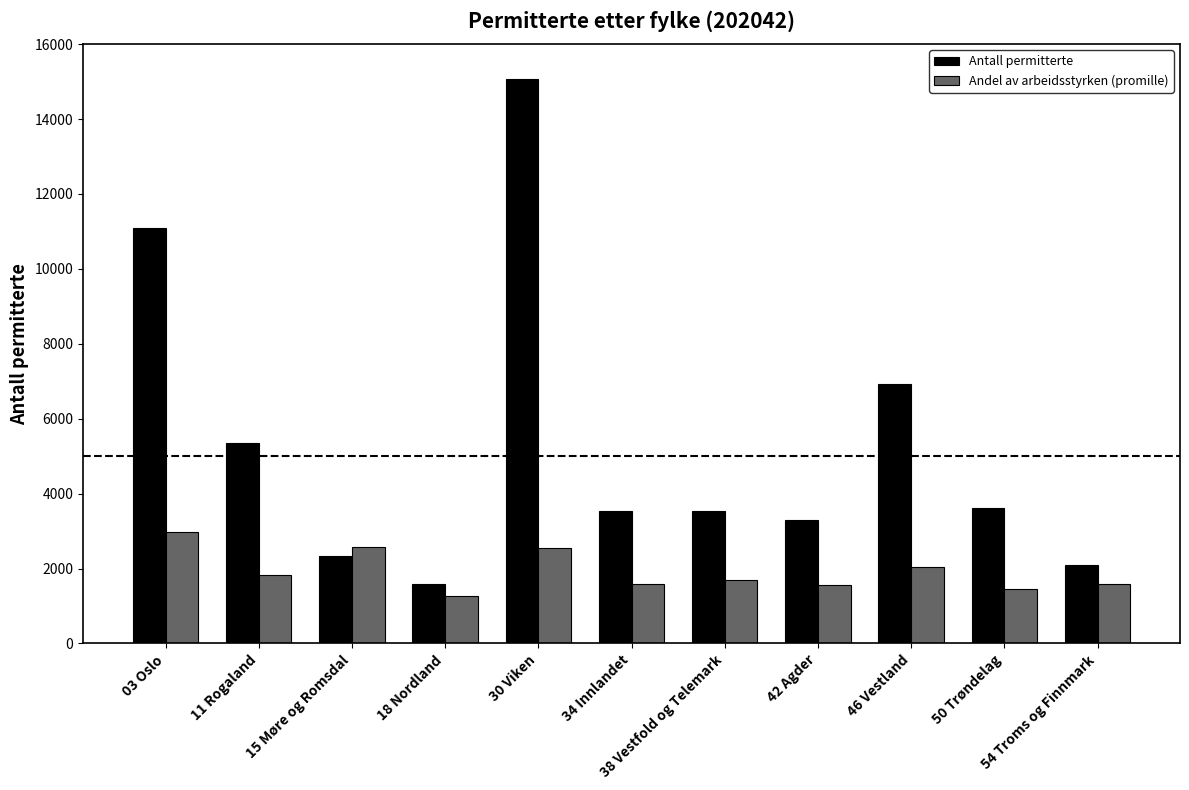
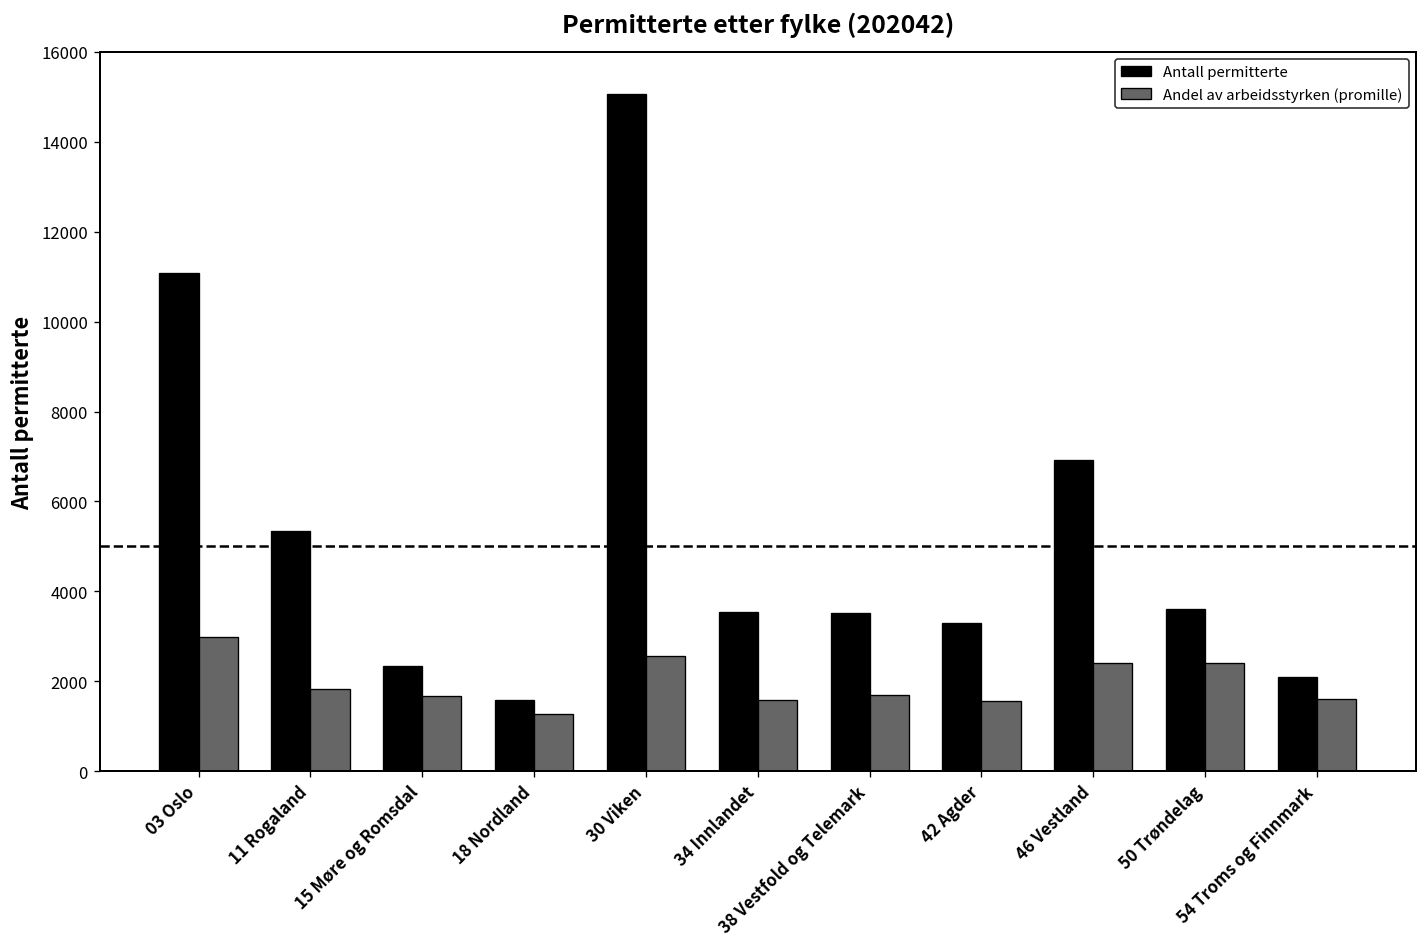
Andel av arbeidsstyrken (promille), 15 Møre og Romsdal: 2600 -> 1700
Andel av arbeidsstyrken (promille), 46 Vestland: 2000 -> 2400
Andel av arbeidsstyrken (promille), 50 Trøndelag: 1500 -> 2400
